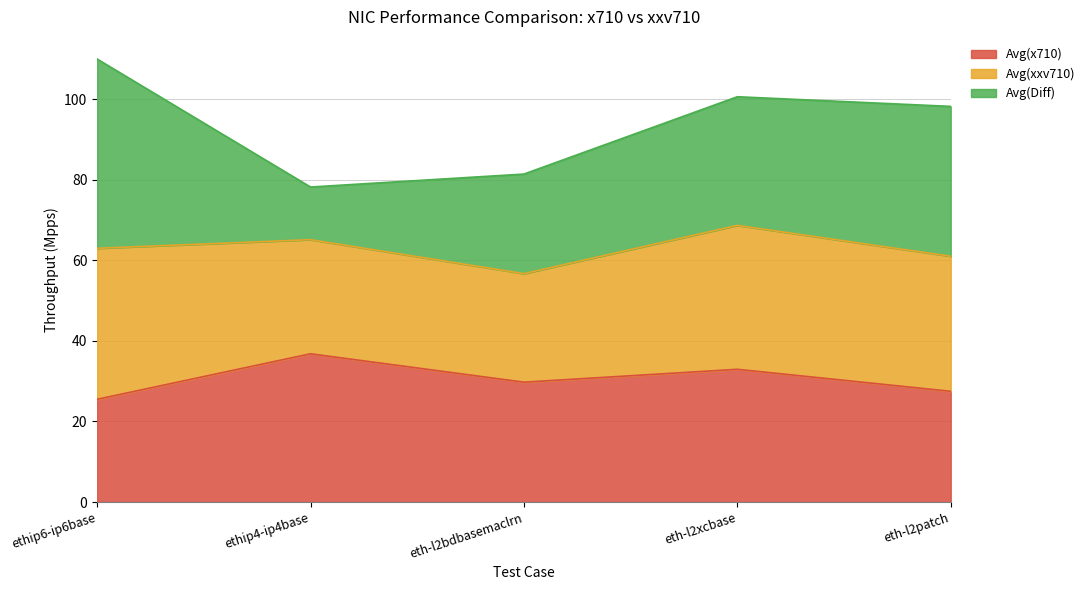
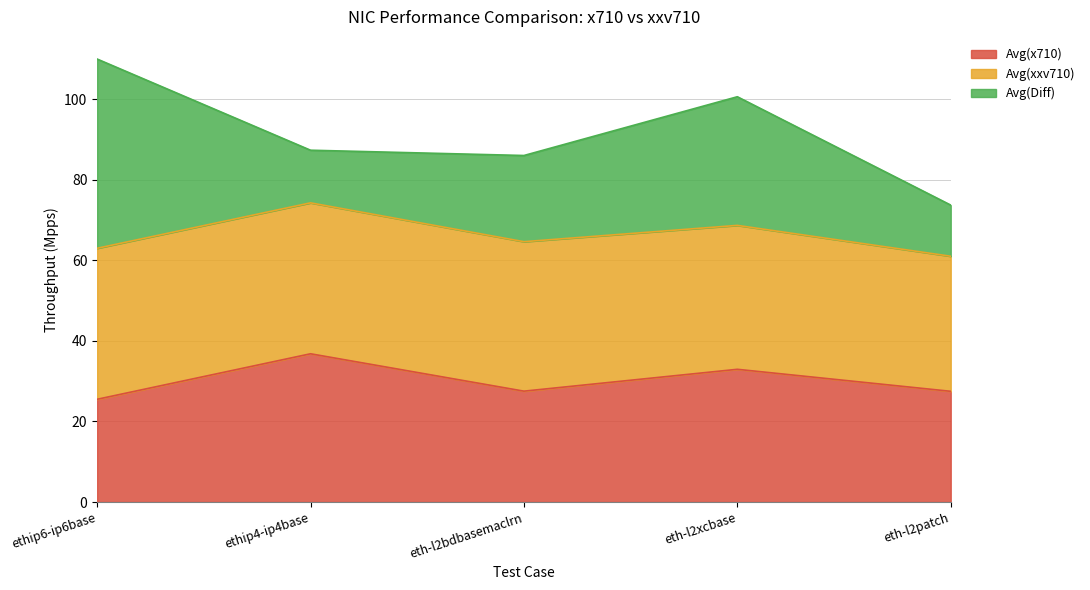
Avg(xxv710), ethip4-ip4base: 28 -> 37
Avg(x710), eth-l2bdbasemaclrn: 30 -> 28
Avg(xxv710), eth-l2bdbasemaclrn: 27 -> 37
Avg(Diff), eth-l2bdbasemaclrn: 25 -> 21
Avg(Diff), eth-l2patch: 37 -> 13
